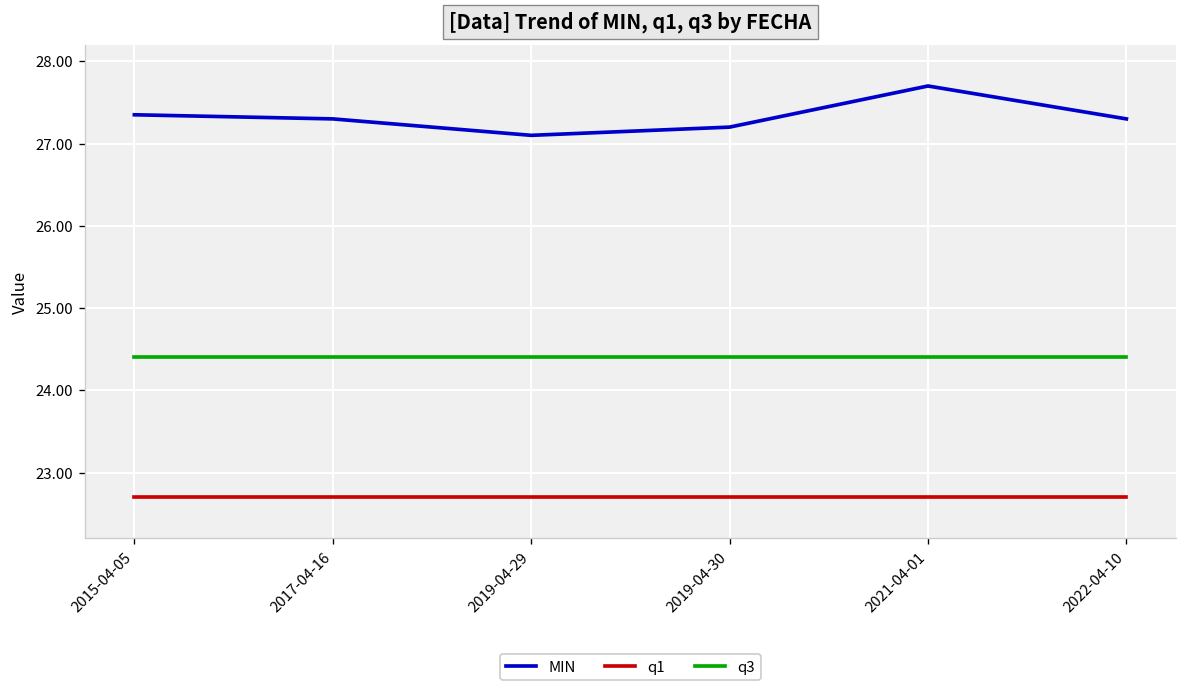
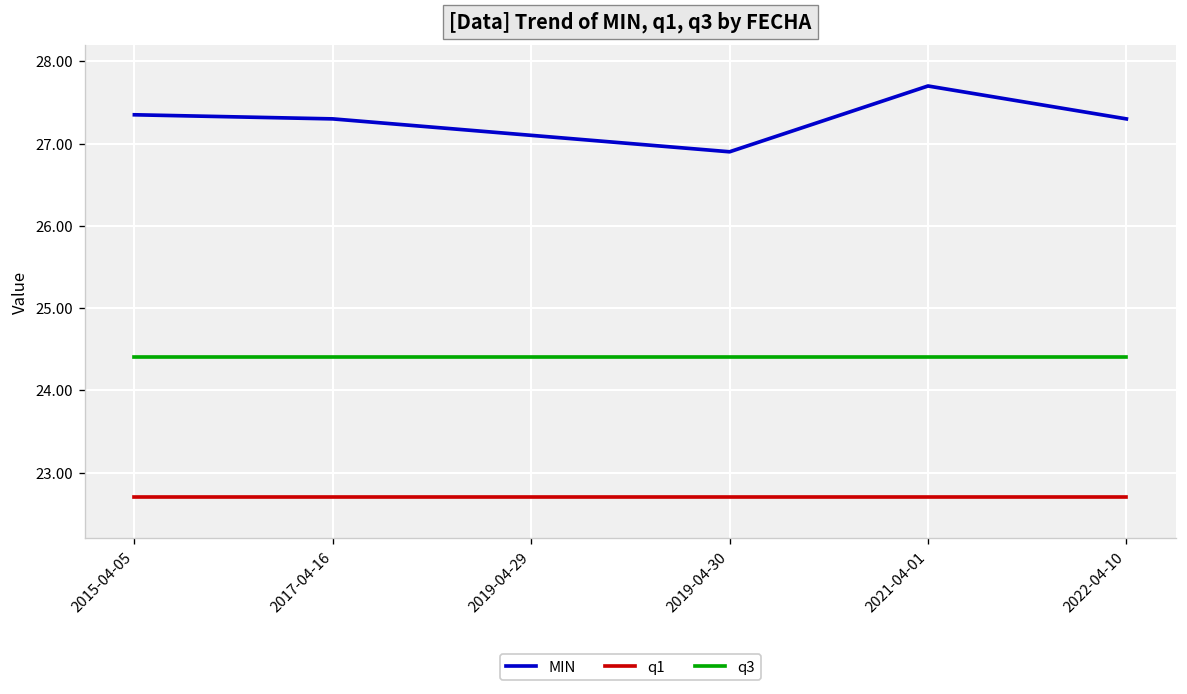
MIN, 2019-04-30: 27.2 -> 26.9
